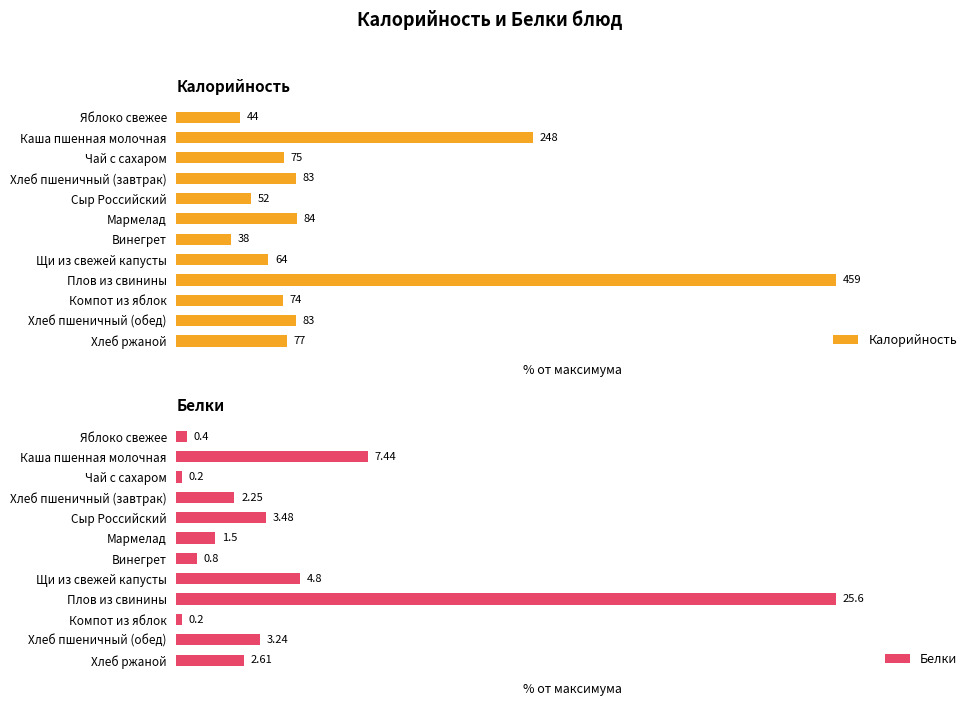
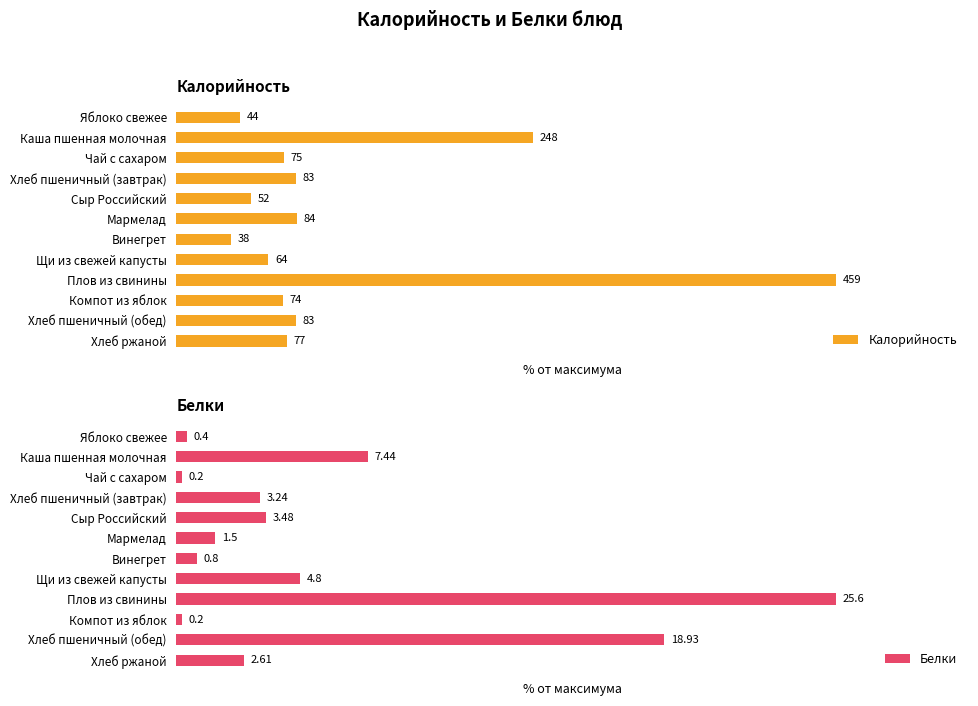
Белки, Хлеб пшеничный (завтрак): 2.25 -> 3.24
Белки, Хлеб пшеничный (обед): 3.24 -> 18.93
